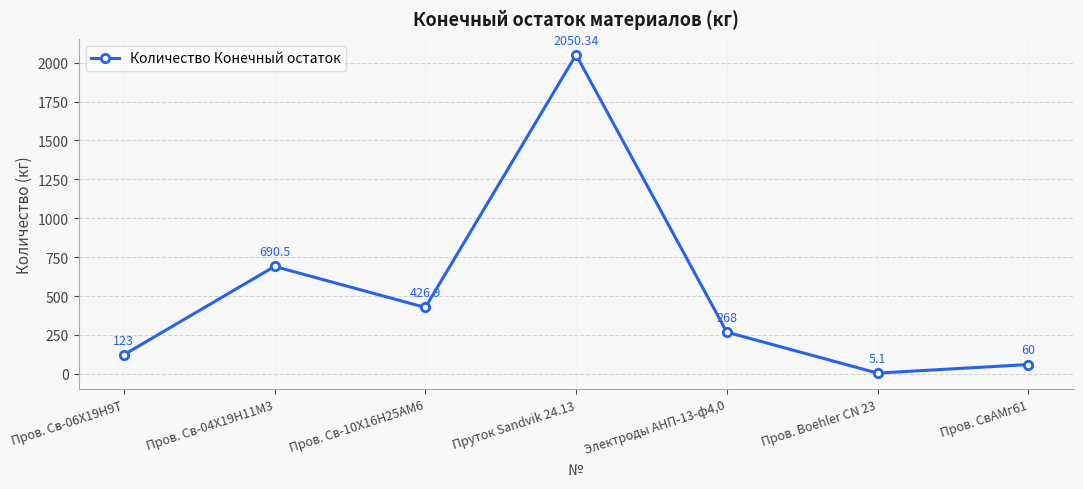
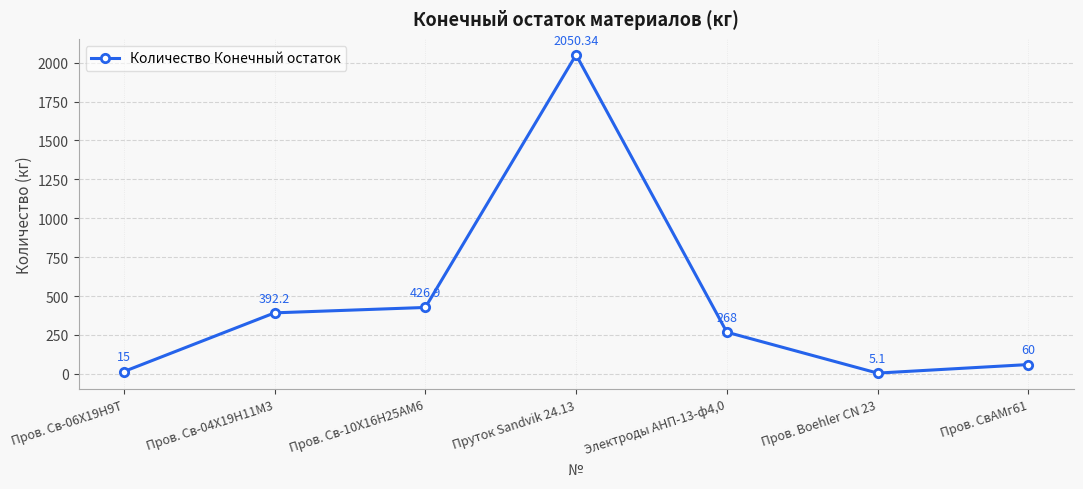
Пров. Св-06Х19Н9Т: 123 -> 15
Пров. Св-04Х19Н11М3: 690.5 -> 392.2
